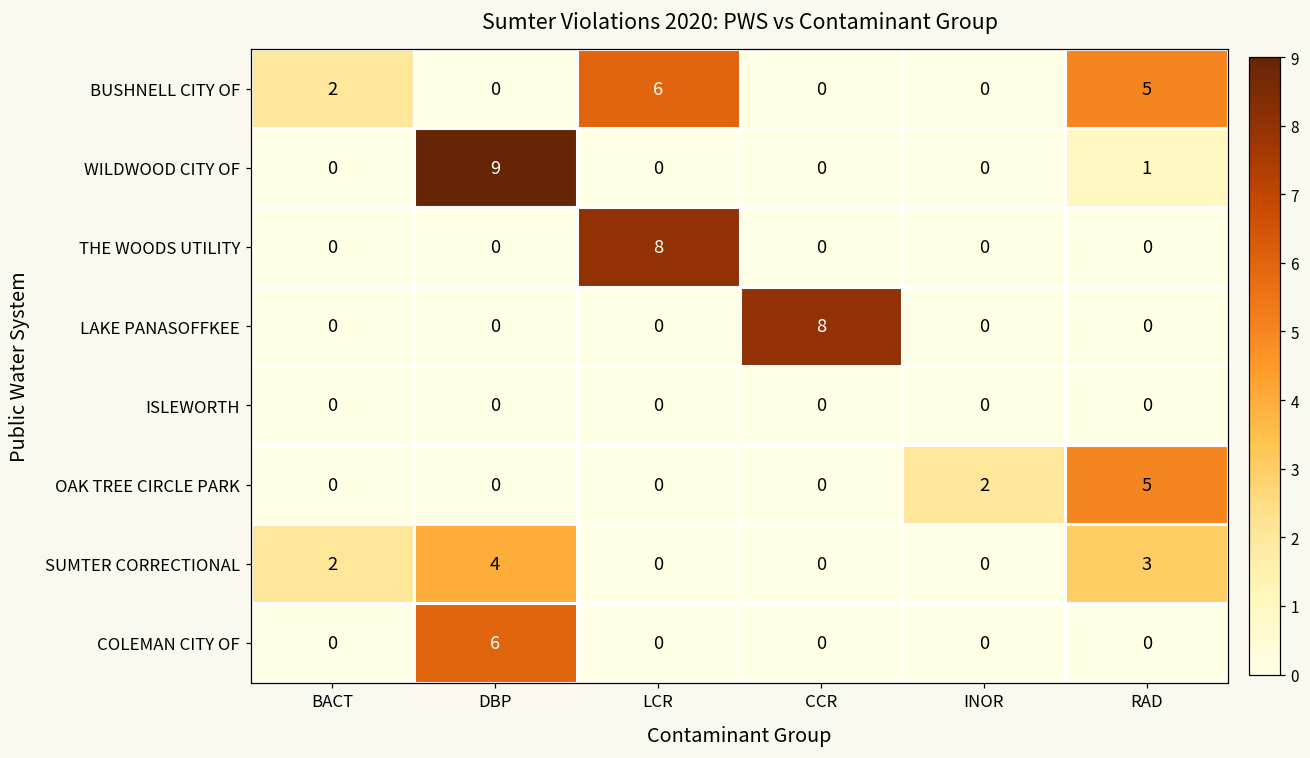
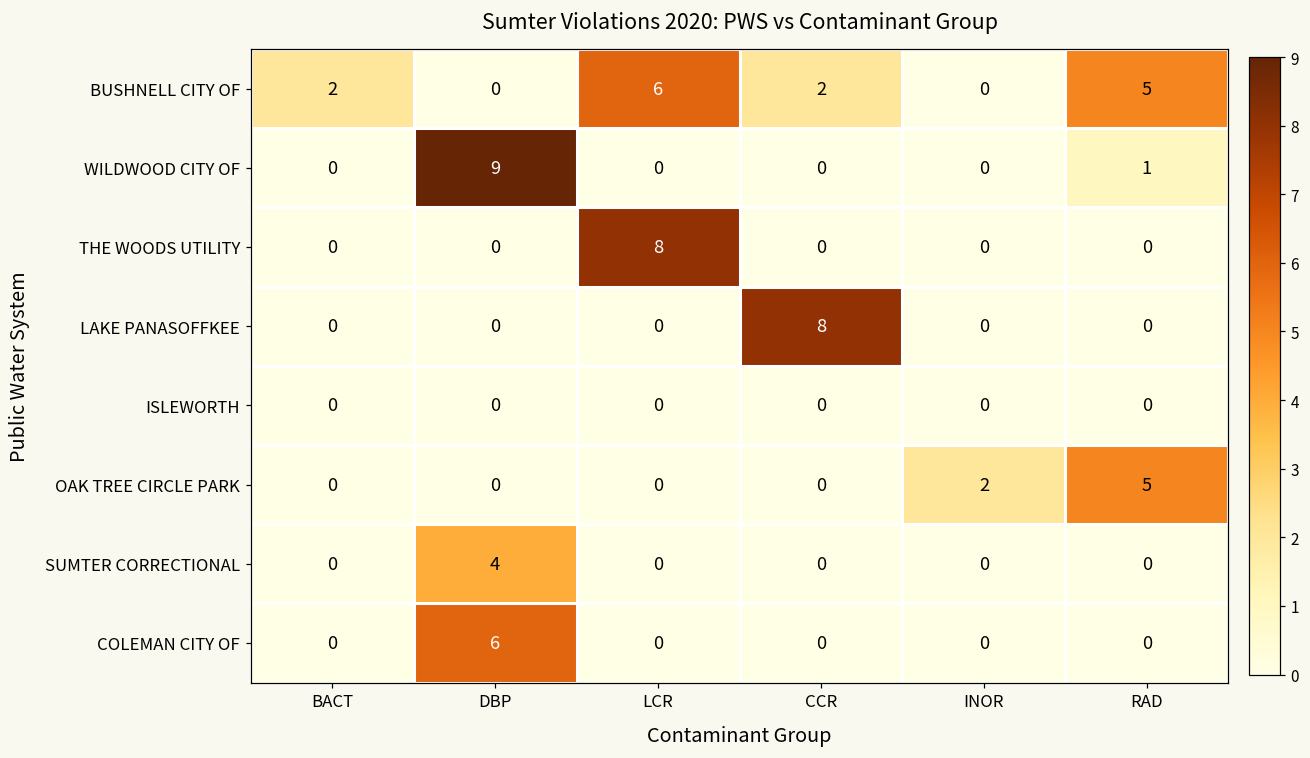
BUSHNELL CITY OF, CCR: 0 -> 2
SUMTER CORRECTIONAL, BACT: 2 -> 0
SUMTER CORRECTIONAL, RAD: 3 -> 0
